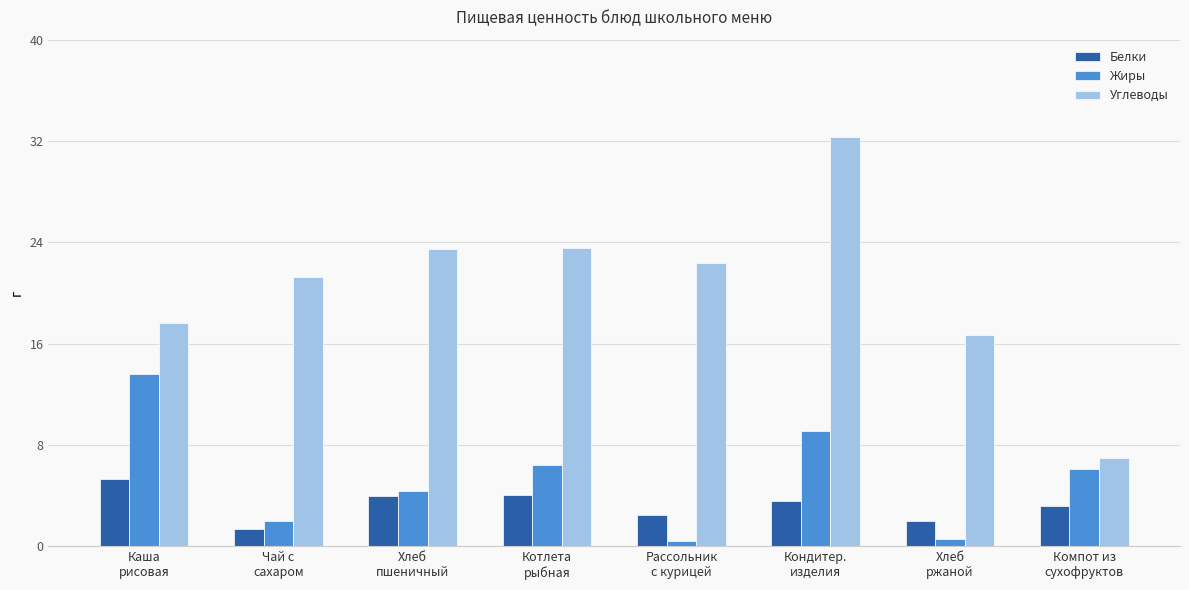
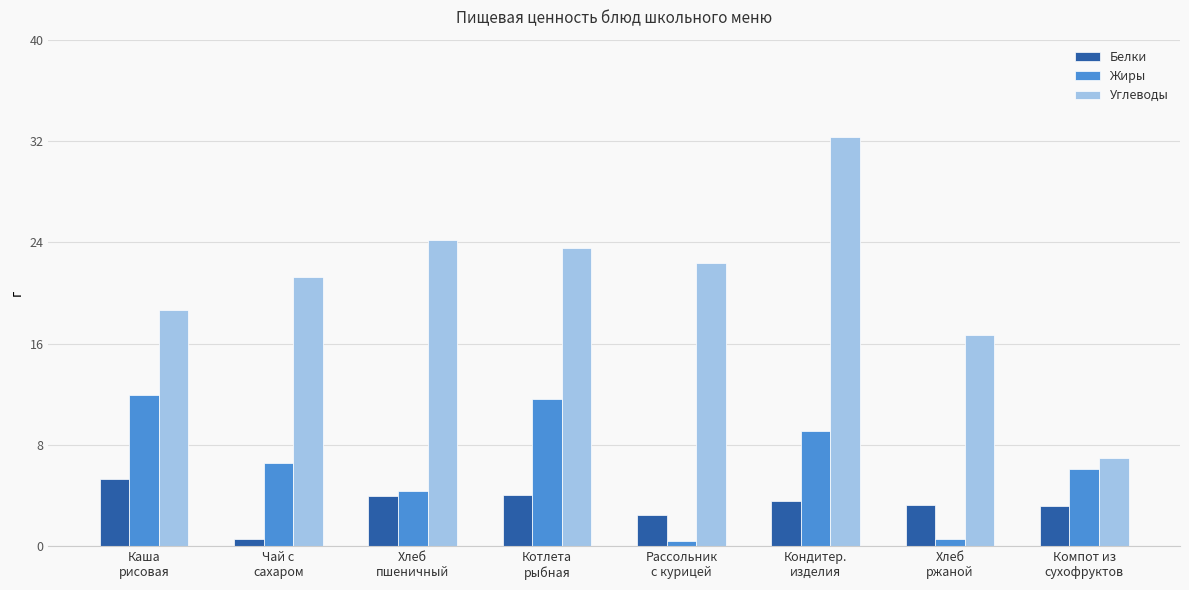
Жиры, Каша рисовая: 13.6 -> 11.9
Углеводы, Каша рисовая: 17.7 -> 18.7
Белки, Чай с сахаром: 1.4 -> 0.6
Жиры, Чай с сахаром: 2.0 -> 6.6
Углеводы, Хлеб пшеничный: 23.5 -> 24.2
Жиры, Котлета рыбная: 6.4 -> 11.6
Белки, Хлеб ржаной: 2.0 -> 3.3
